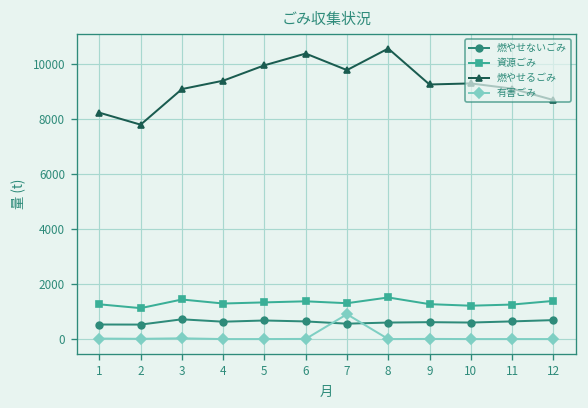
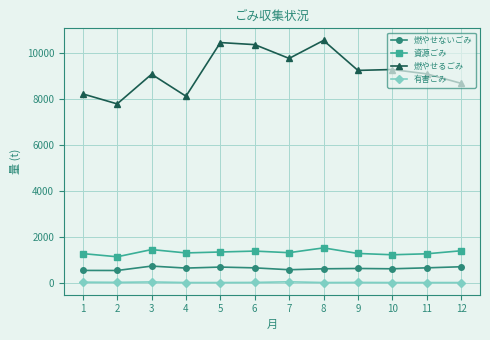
燃やせるごみ, 4: 9400 -> 8100
燃やせるごみ, 5: 9900 -> 10500
有害ごみ, 7: 900 -> 0
